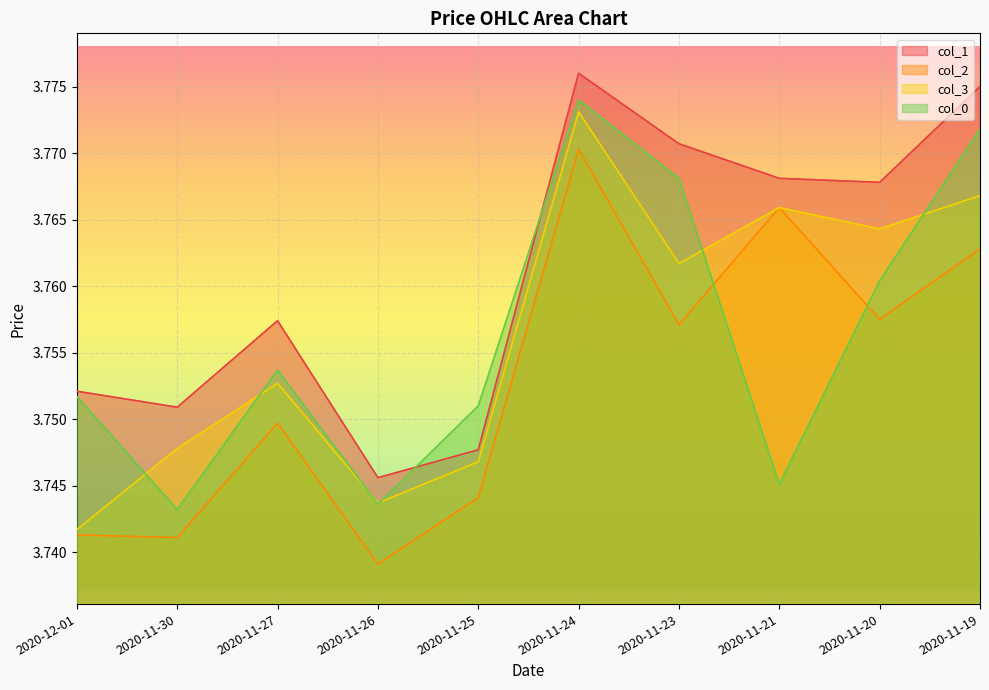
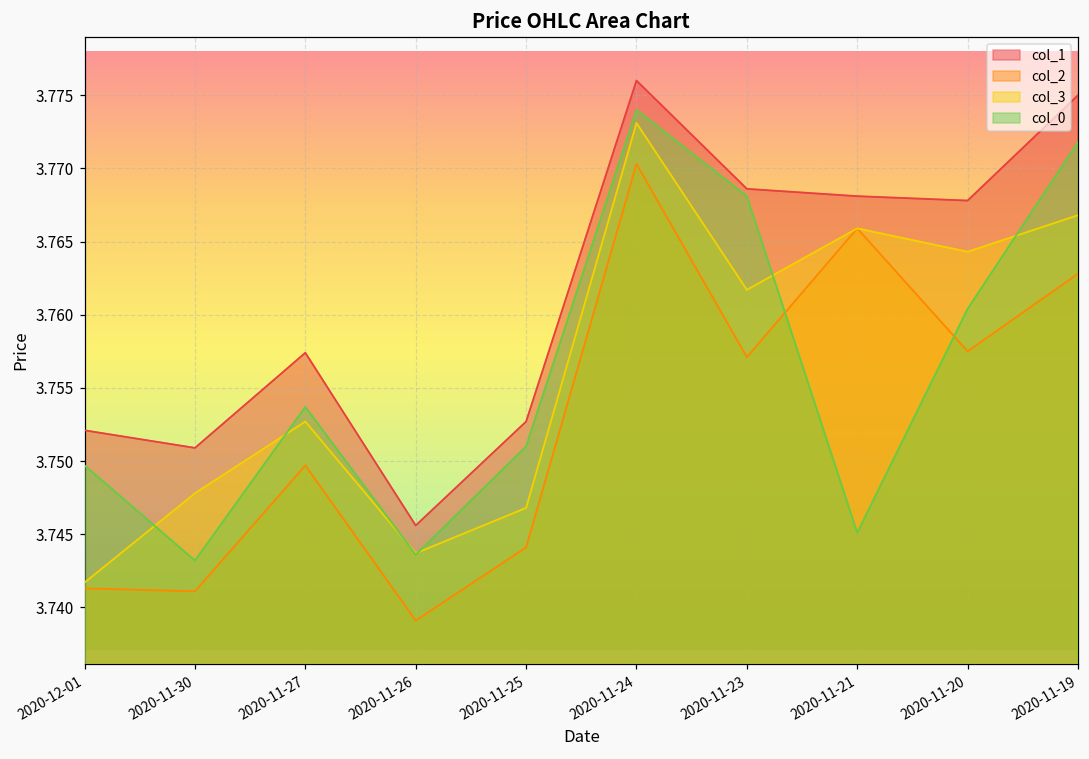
col_0, 2020-12-01: 3.7517 -> 3.7497
col_1, 2020-11-25: 3.7477 -> 3.7527
col_1, 2020-11-23: 3.7707 -> 3.7686
